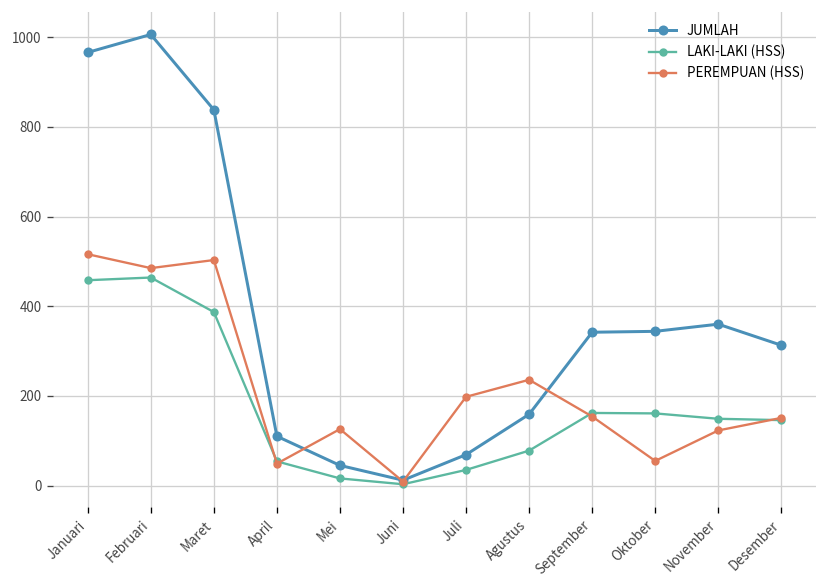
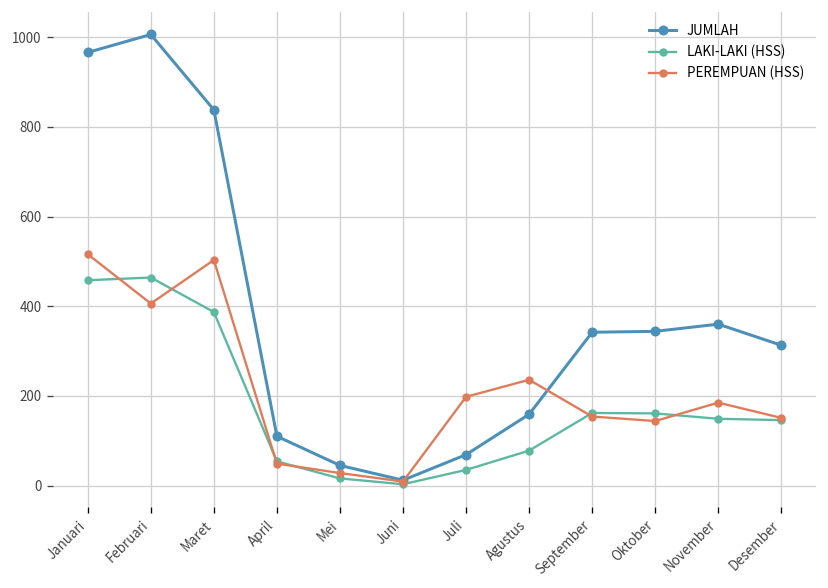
PEREMPUAN (HSS), Februari: 490 -> 410
PEREMPUAN (HSS), Mei: 130 -> 30
PEREMPUAN (HSS), Oktober: 60 -> 140
PEREMPUAN (HSS), November: 120 -> 190
